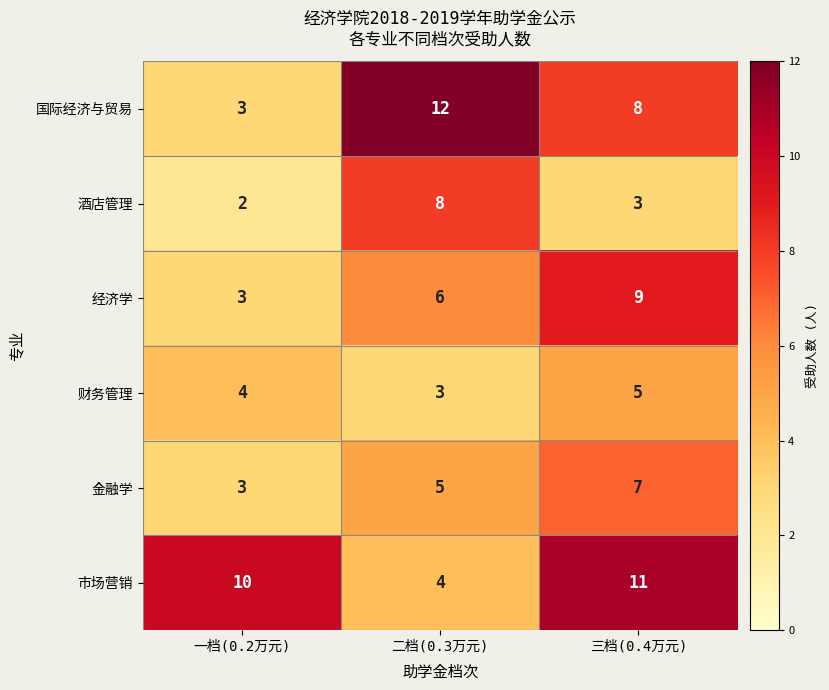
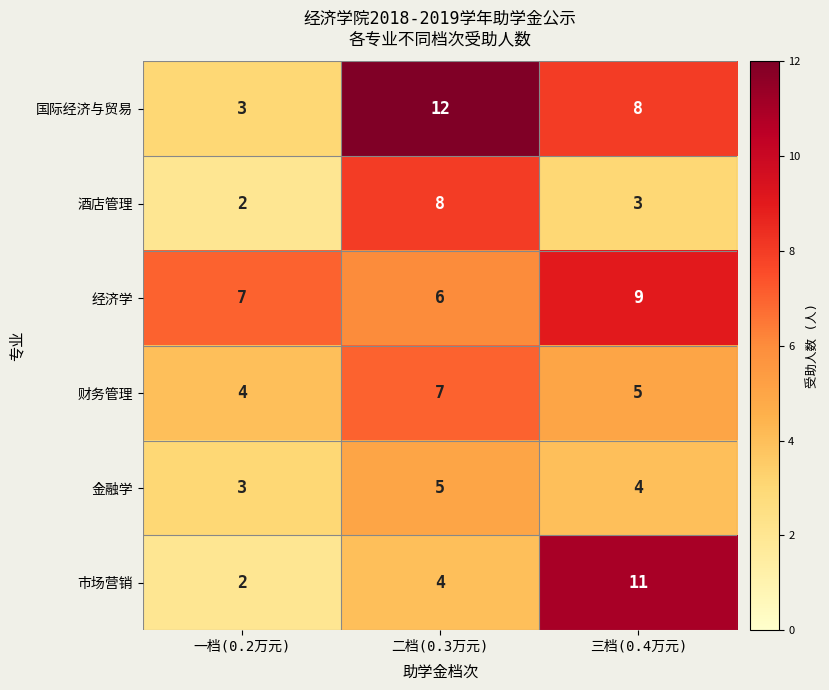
经济学, 一档(0.2万元): 3 -> 7
财务管理, 二档(0.3万元): 3 -> 7
金融学, 三档(0.4万元): 7 -> 4
市场营销, 一档(0.2万元): 10 -> 2
